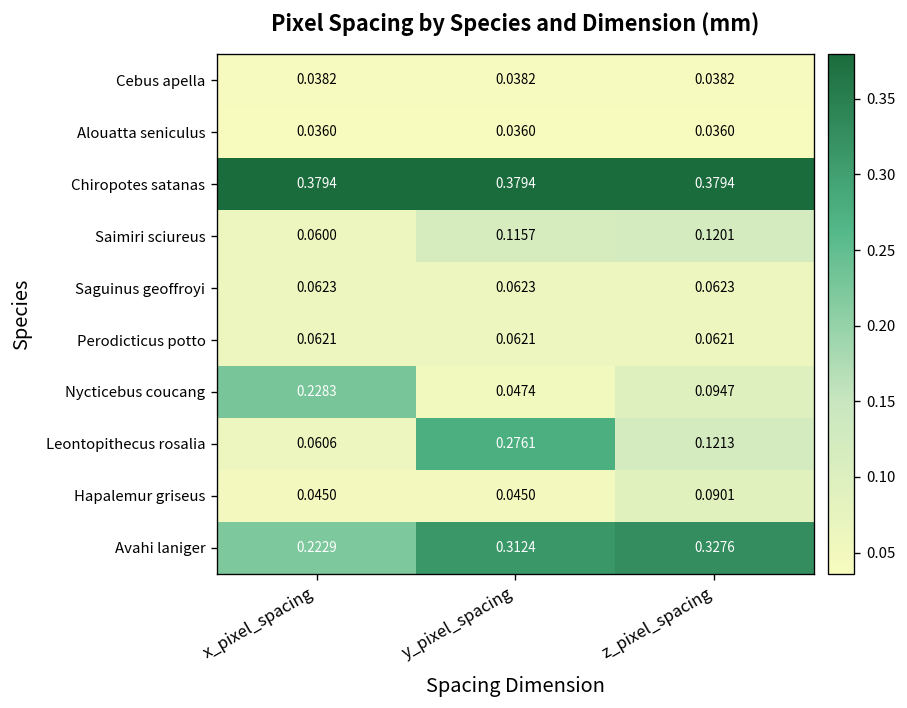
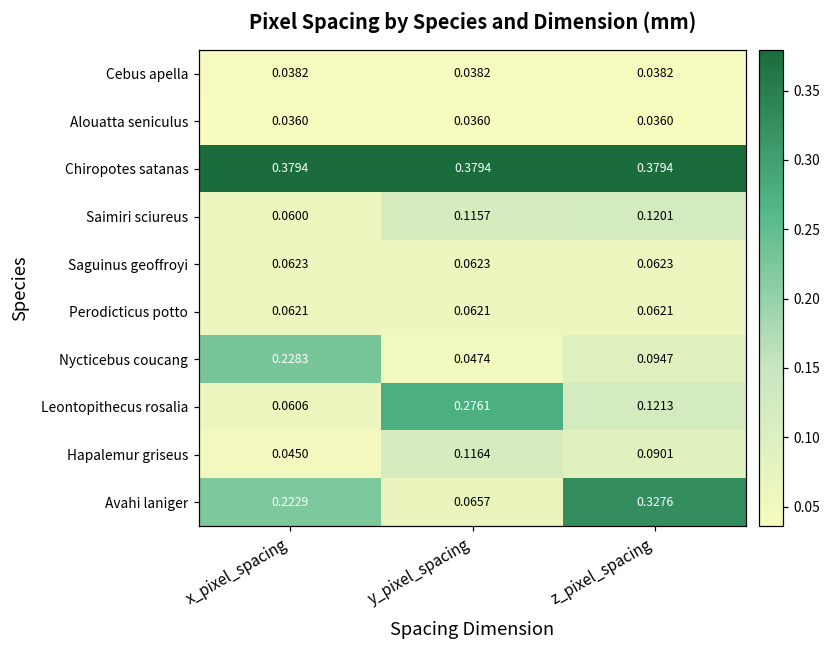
Hapalemur griseus, y_pixel_spacing: 0.0450 -> 0.1164
Avahi laniger, y_pixel_spacing: 0.3124 -> 0.0657
